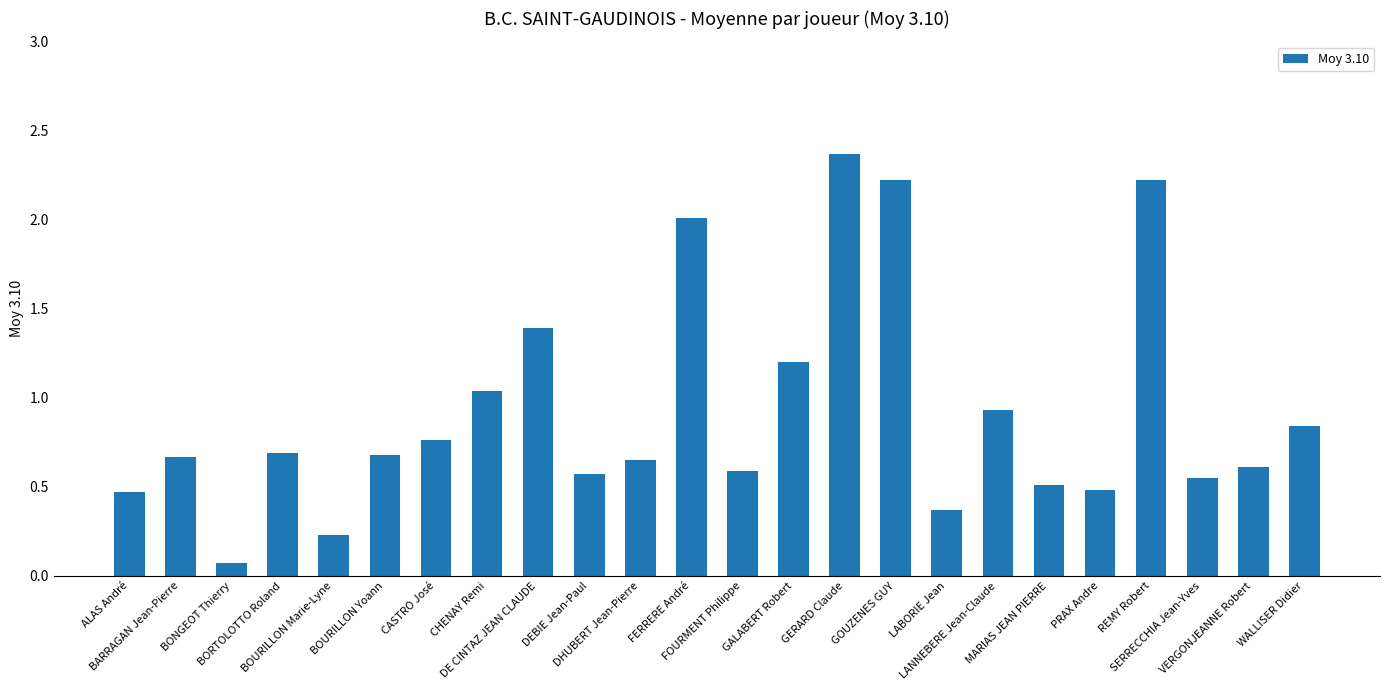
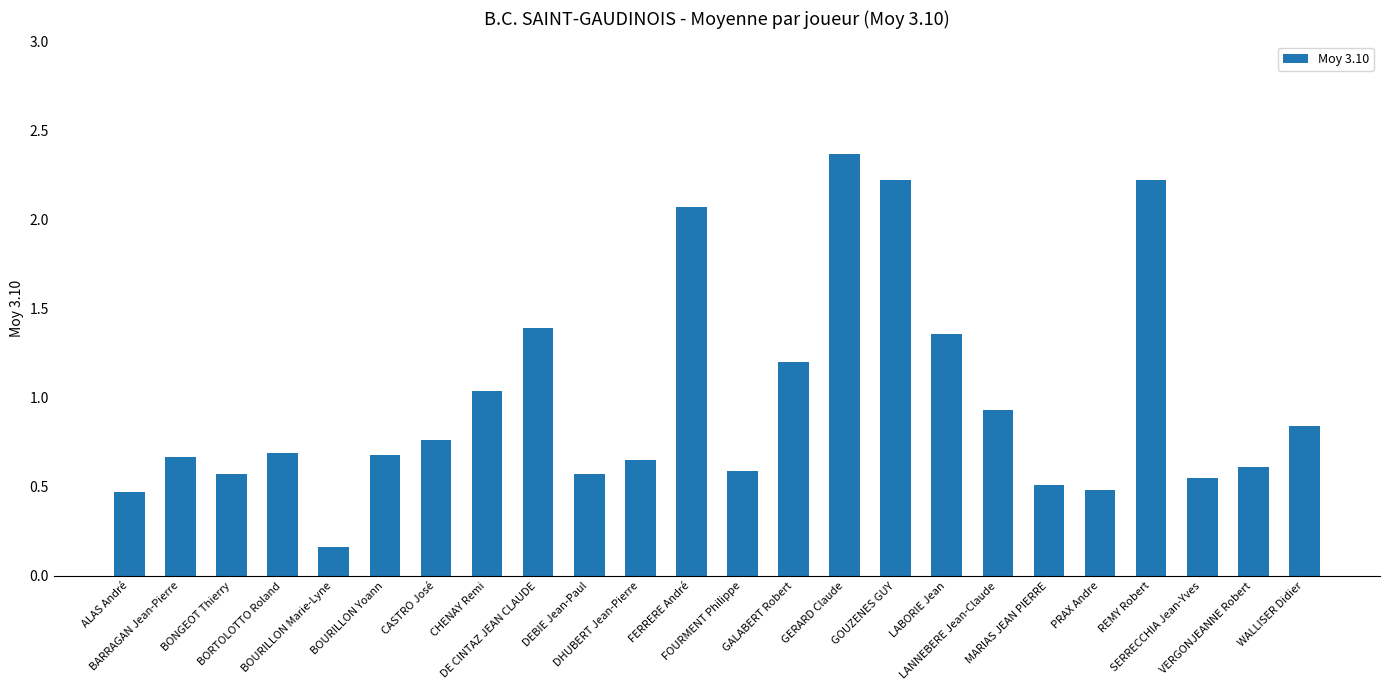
BONGEOT Thierry: 0.07 -> 0.57
BOURILLON Marie-Lyne: 0.23 -> 0.16
FERRERE André: 2.01 -> 2.07
LABORIE Jean: 0.37 -> 1.36
